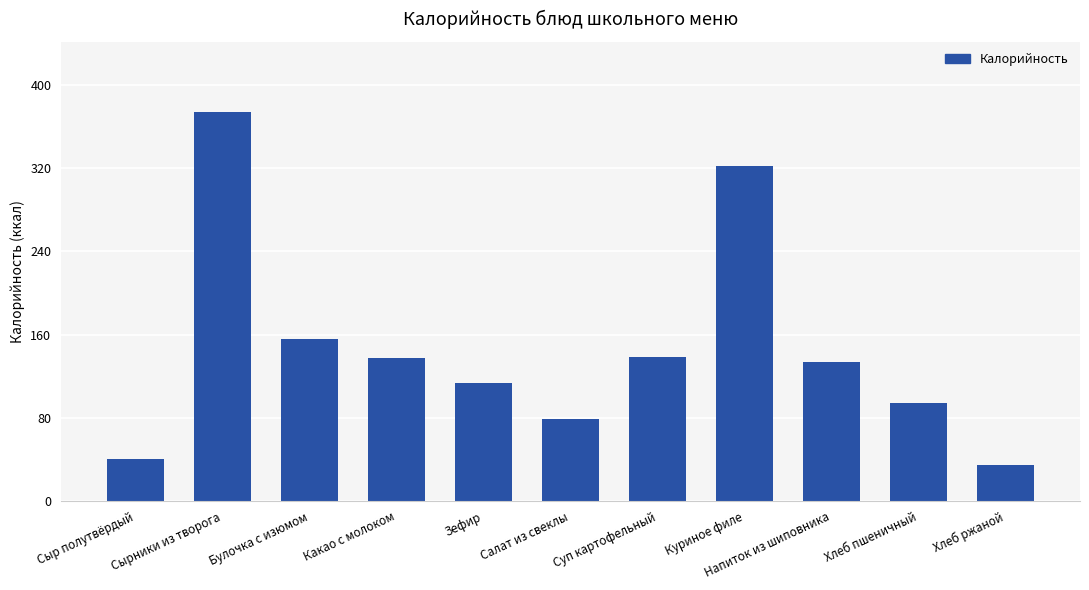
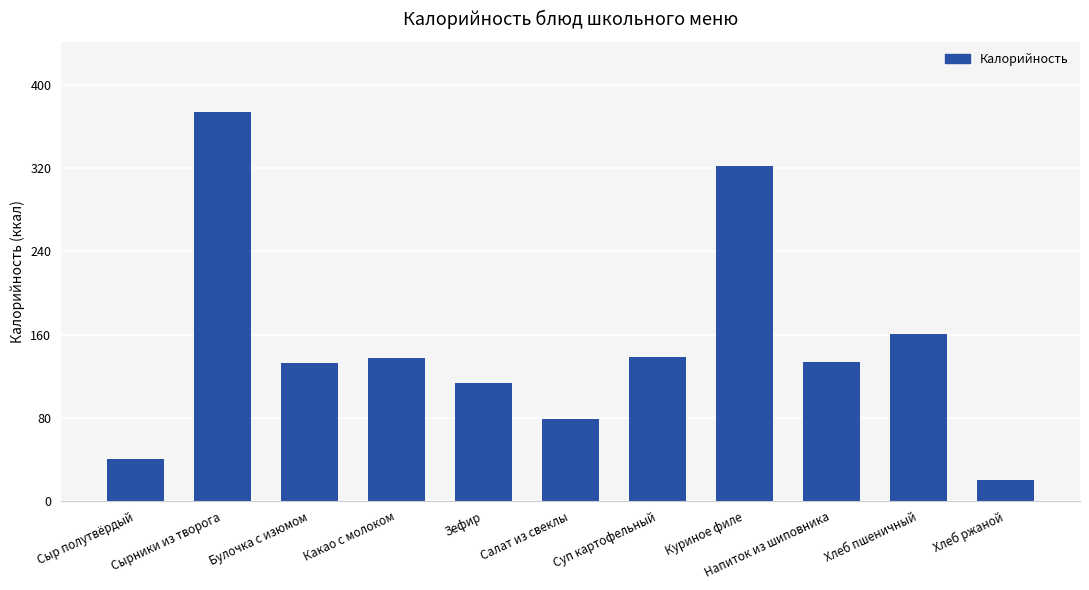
Булочка с изюмом: 156 -> 133
Хлеб пшеничный: 94 -> 161
Хлеб ржаной: 34 -> 20
